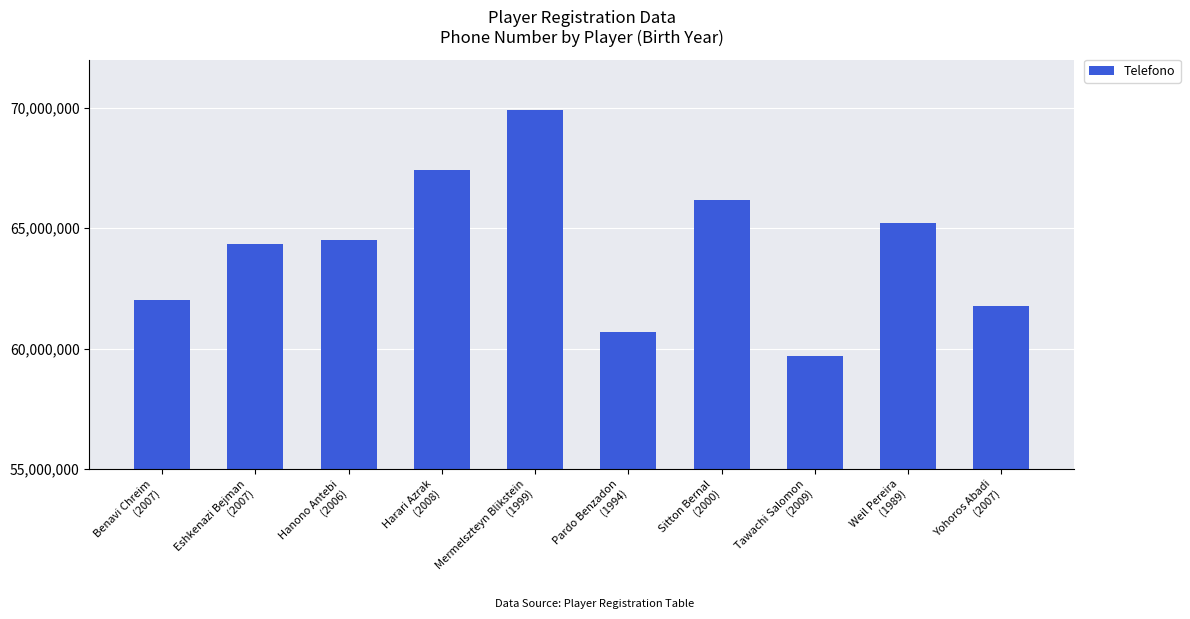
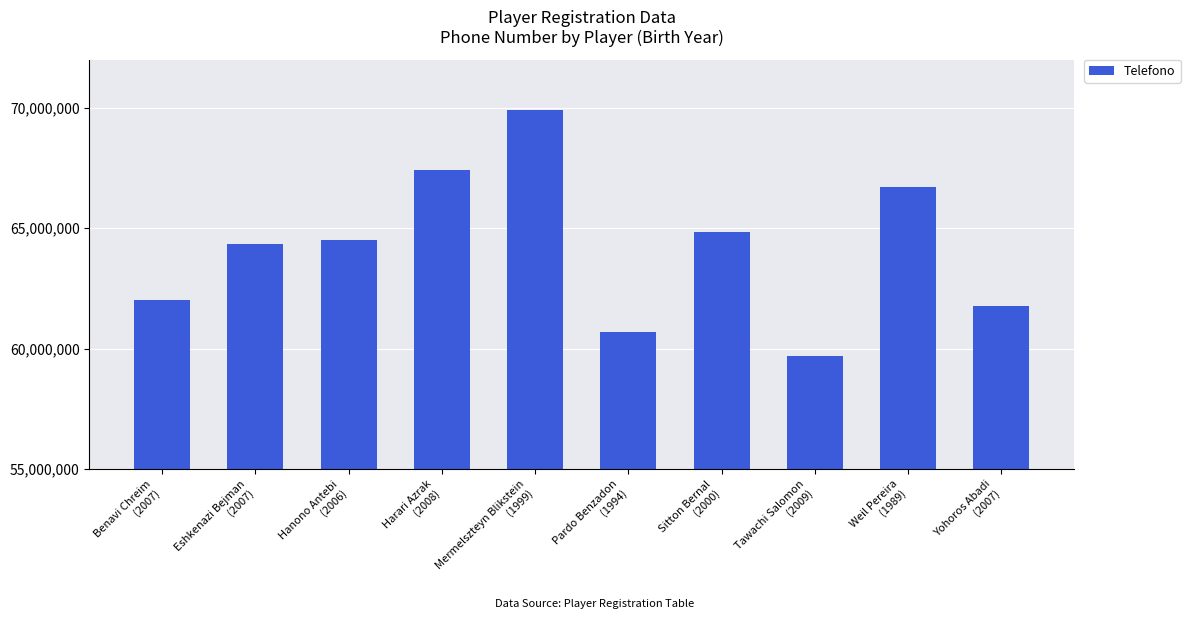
Sitton Bernal (2000): 66,200,000 -> 64,800,000
Weil Pereira (1989): 65,200,000 -> 66,700,000
